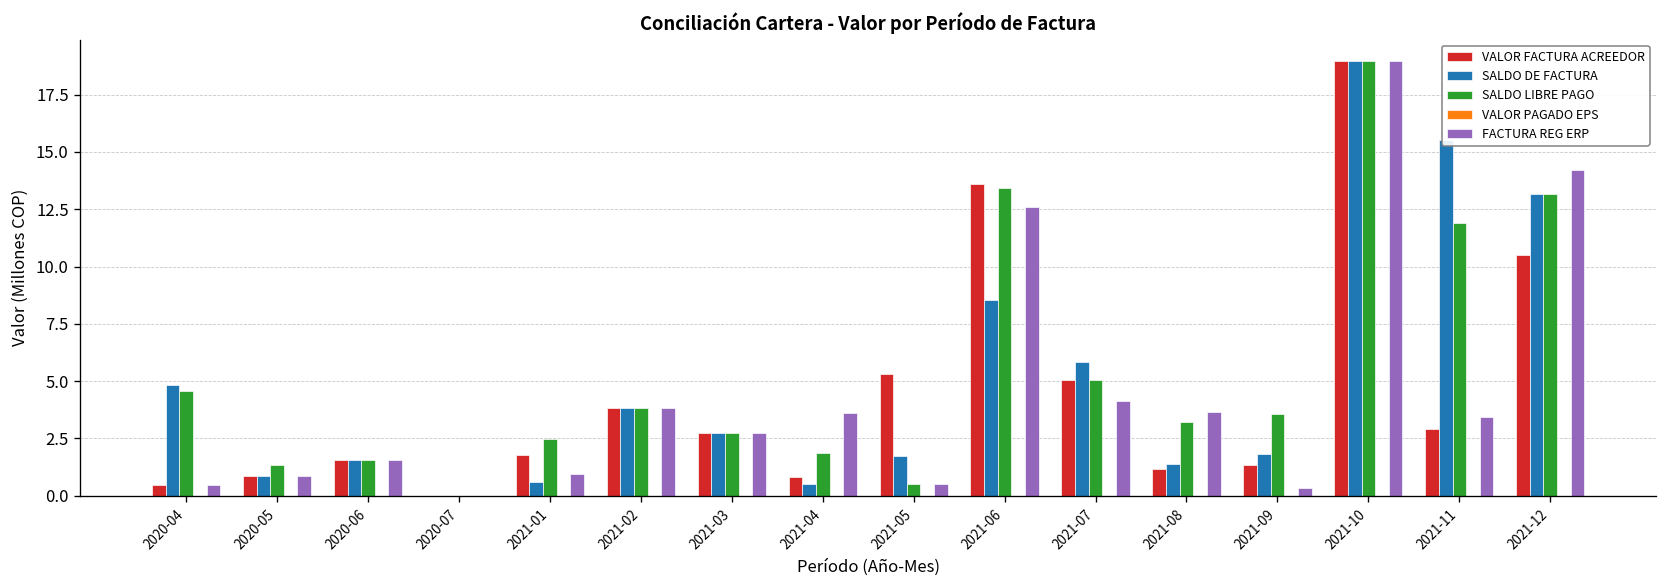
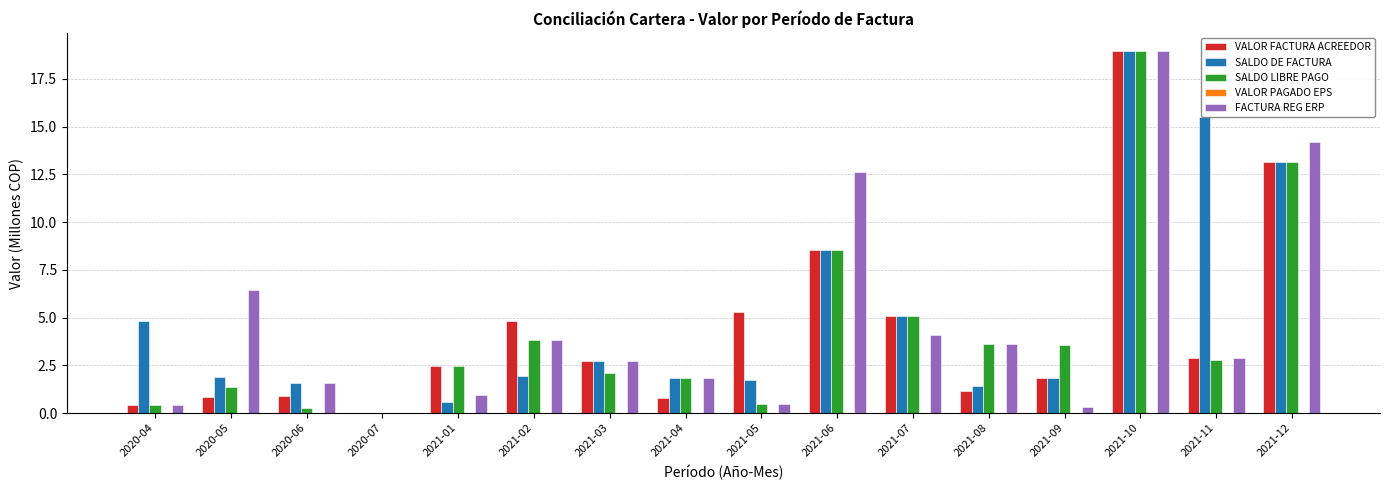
SALDO LIBRE PAGO, 2020-04: 4.6 -> 0.5
SALDO DE FACTURA, 2020-05: 0.9 -> 1.9
FACTURA REG ERP, 2020-05: 0.9 -> 6.4
VALOR FACTURA ACREEDOR, 2020-06: 1.6 -> 0.9
SALDO LIBRE PAGO, 2020-06: 1.6 -> 0.2
VALOR FACTURA ACREEDOR, 2021-01: 1.8 -> 2.5
VALOR FACTURA ACREEDOR, 2021-02: 3.8 -> 4.8
SALDO DE FACTURA, 2021-02: 3.8 -> 2.0
SALDO LIBRE PAGO, 2021-03: 2.7 -> 2.1
SALDO DE FACTURA, 2021-04: 0.5 -> 1.9
FACTURA REG ERP, 2021-04: 3.6 -> 1.9
VALOR FACTURA ACREEDOR, 2021-06: 13.6 -> 8.6
SALDO LIBRE PAGO, 2021-06: 13.4 -> 8.6
SALDO DE FACTURA, 2021-07: 5.8 -> 5.1
SALDO LIBRE PAGO, 2021-08: 3.2 -> 3.6
VALOR FACTURA ACREEDOR, 2021-09: 1.3 -> 1.8
SALDO LIBRE PAGO, 2021-11: 11.9 -> 2.8
FACTURA REG ERP, 2021-11: 3.4 -> 2.9
VALOR FACTURA ACREEDOR, 2021-12: 10.5 -> 13.2
